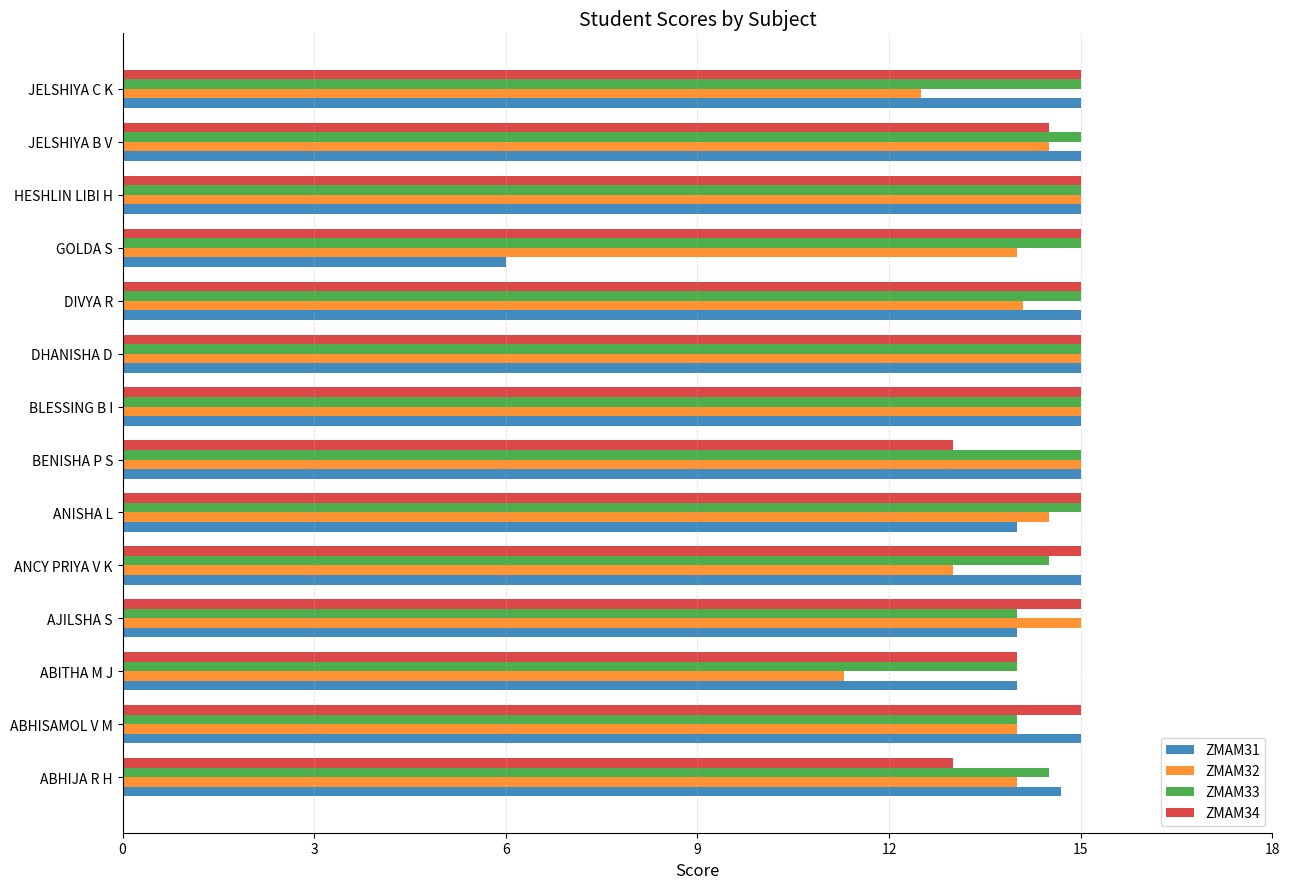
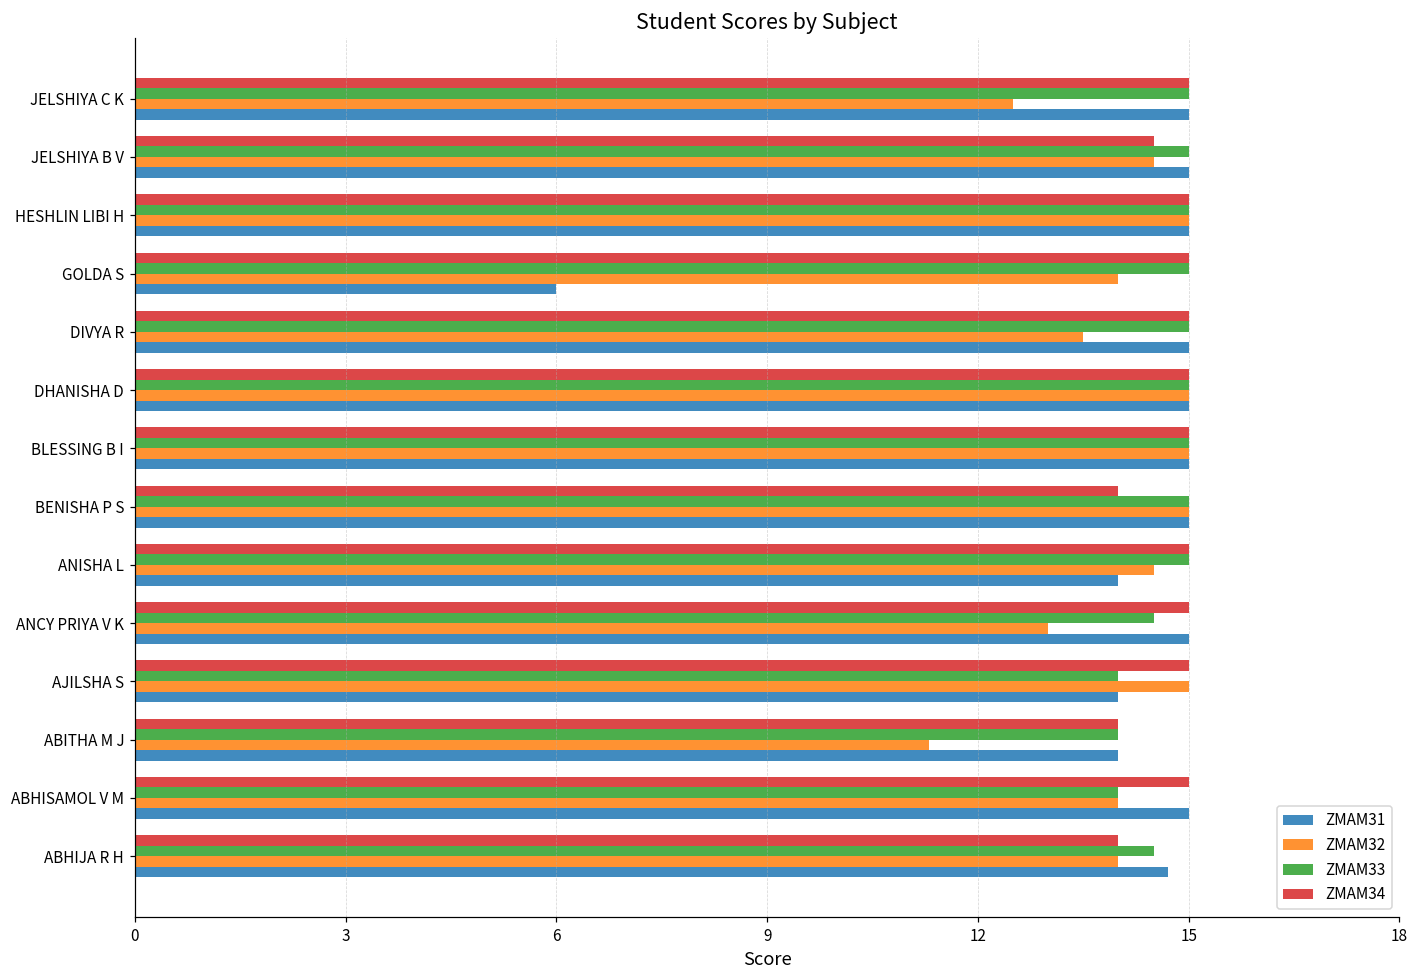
ZMAM32, DIVYA R: 14.1 -> 13.5
ZMAM34, BENISHA P S: 13 -> 14
ZMAM34, ABHIJA R H: 13 -> 14
